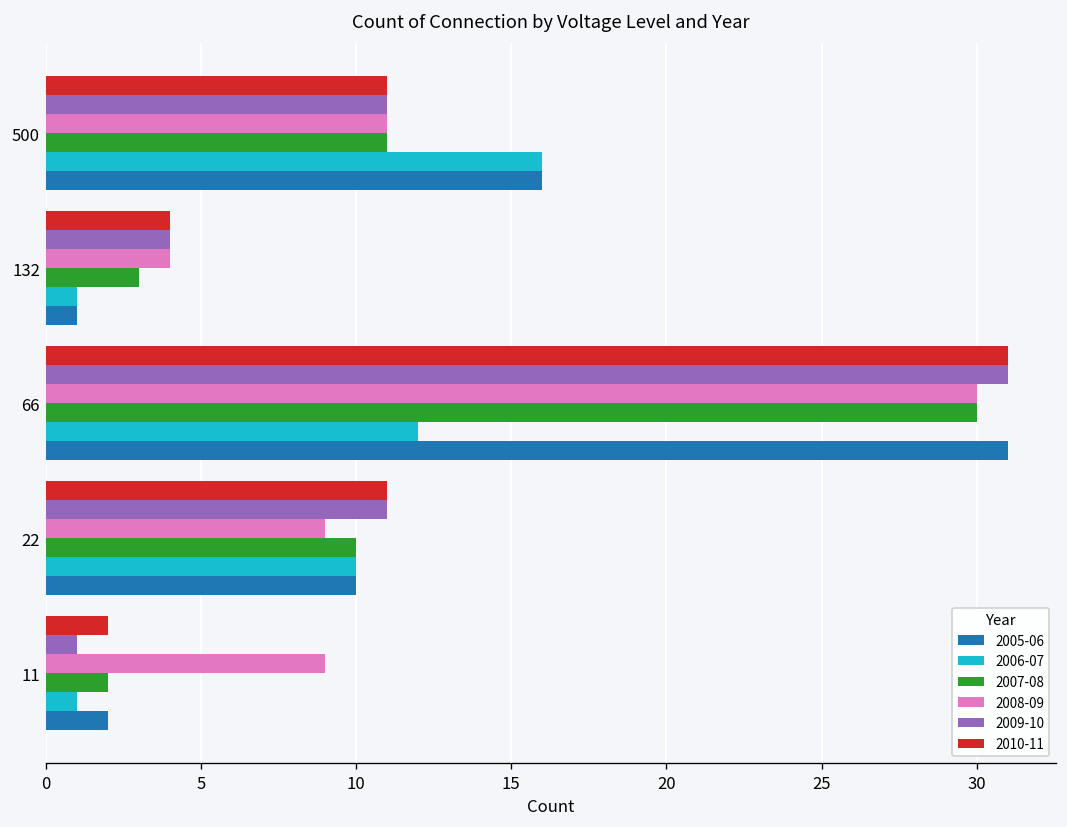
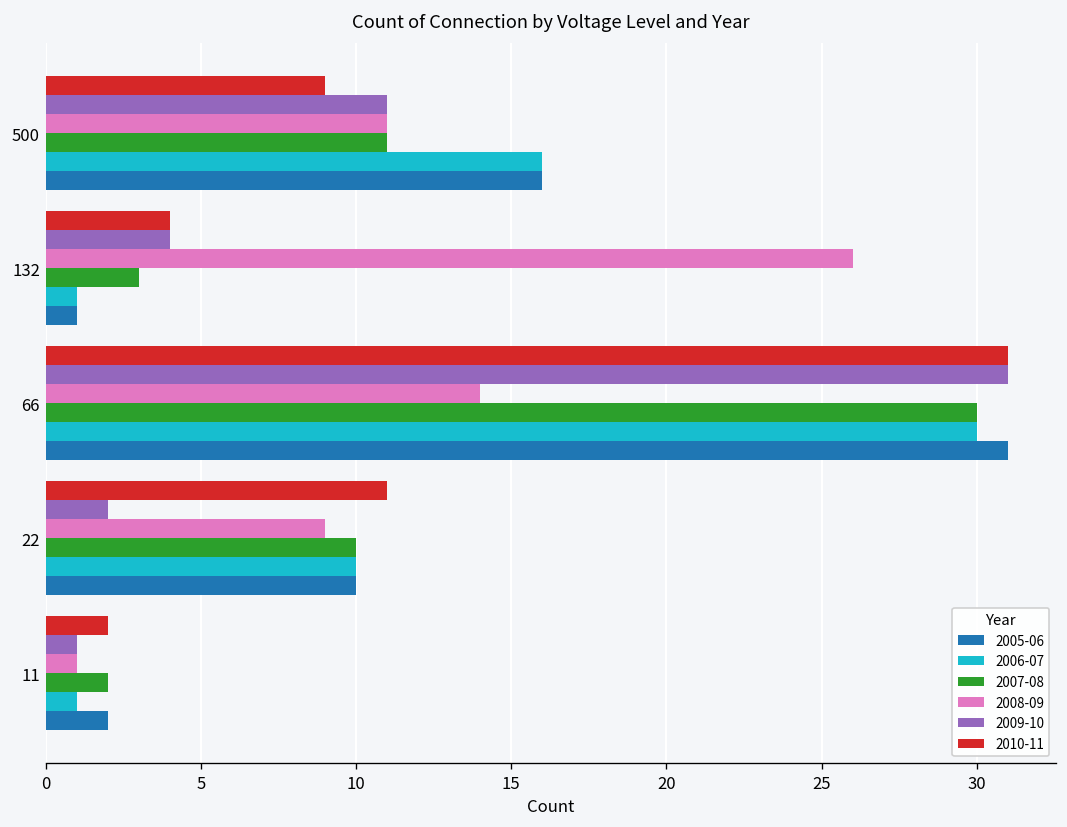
2010-11, 500: 11 -> 9
2008-09, 132: 4 -> 26
2008-09, 66: 30 -> 14
2006-07, 66: 12 -> 30
2009-10, 22: 11 -> 2
2008-09, 11: 9 -> 1
